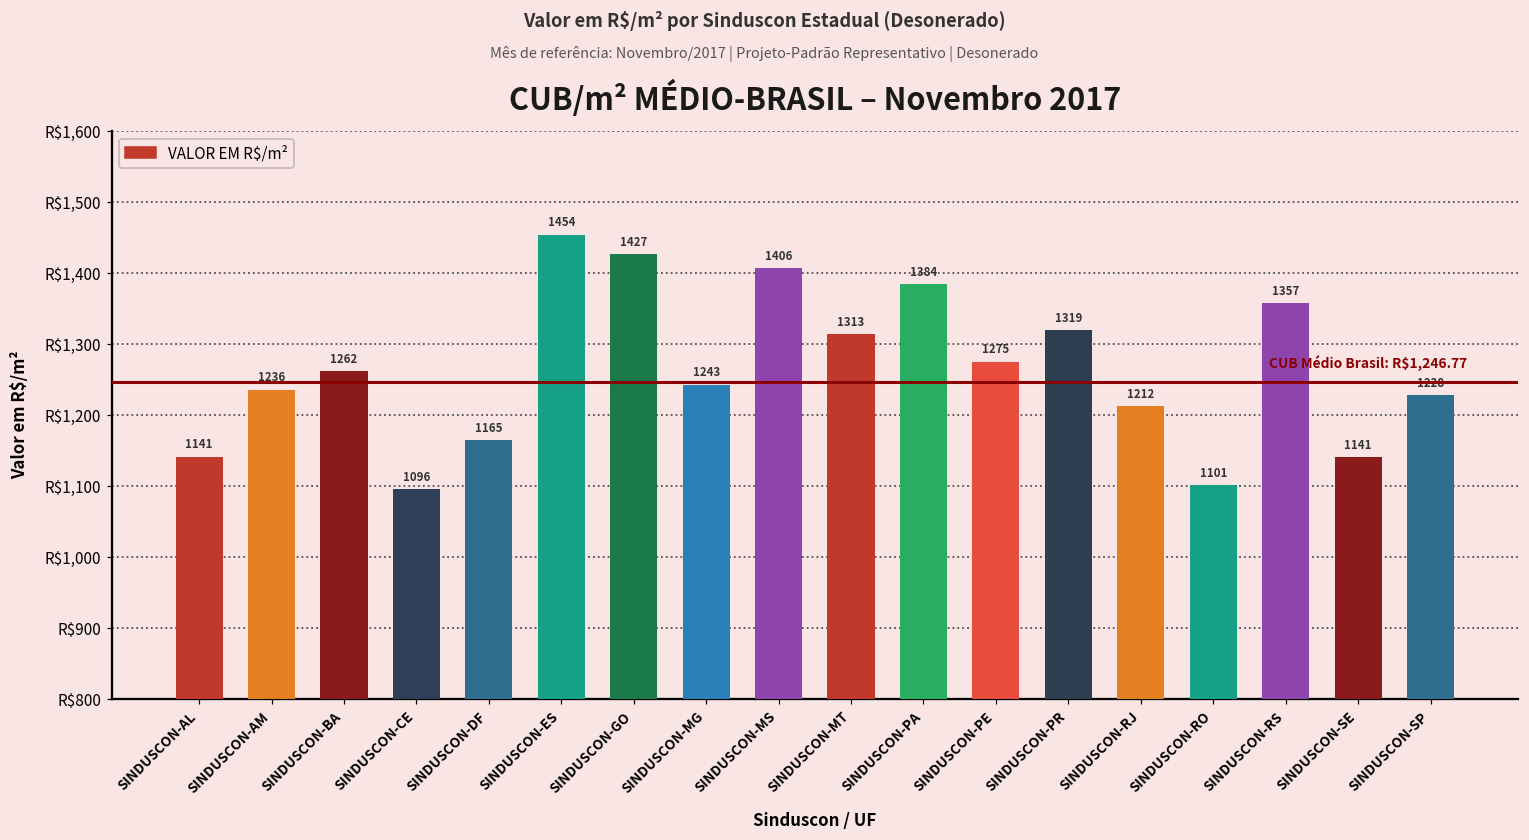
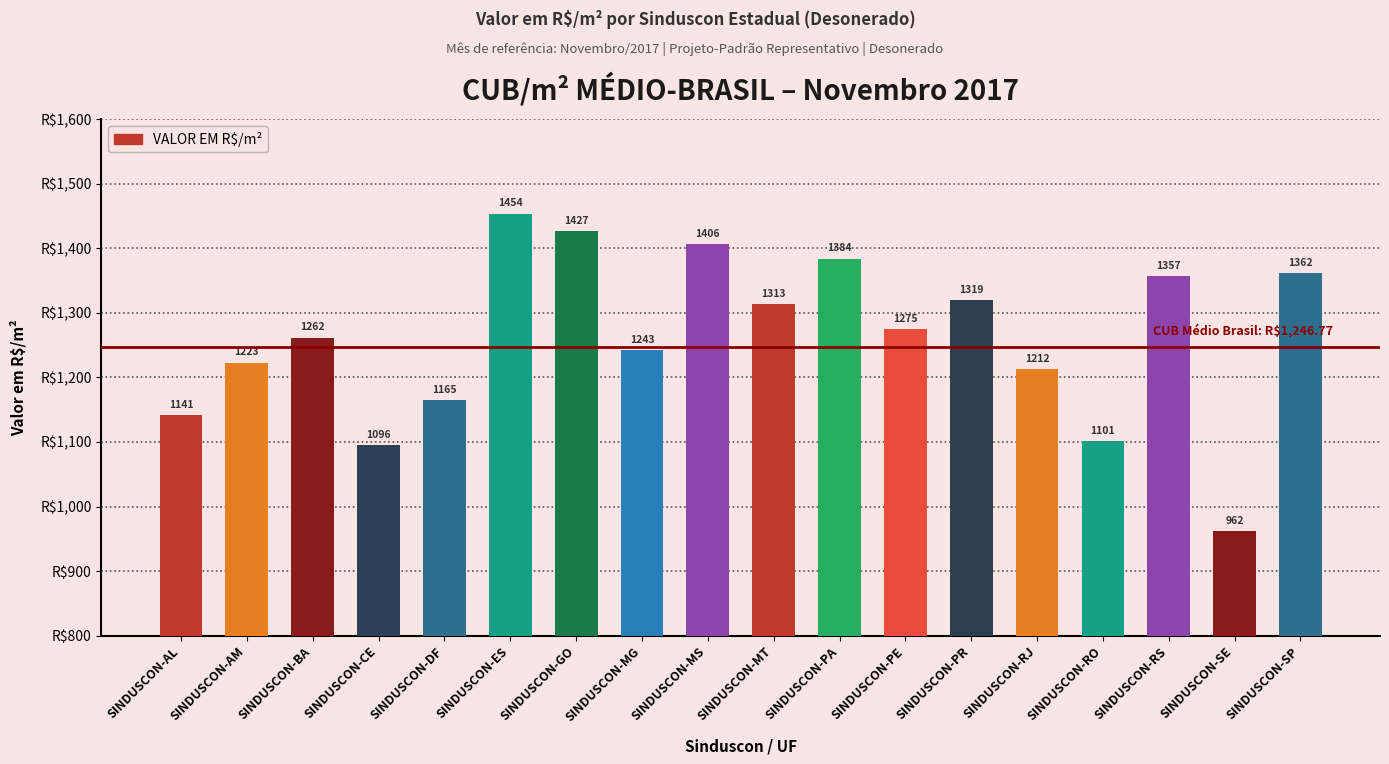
SINDUSCON-AM: 1236 -> 1223
SINDUSCON-SE: 1141 -> 962
SINDUSCON-SP: 1228 -> 1362
